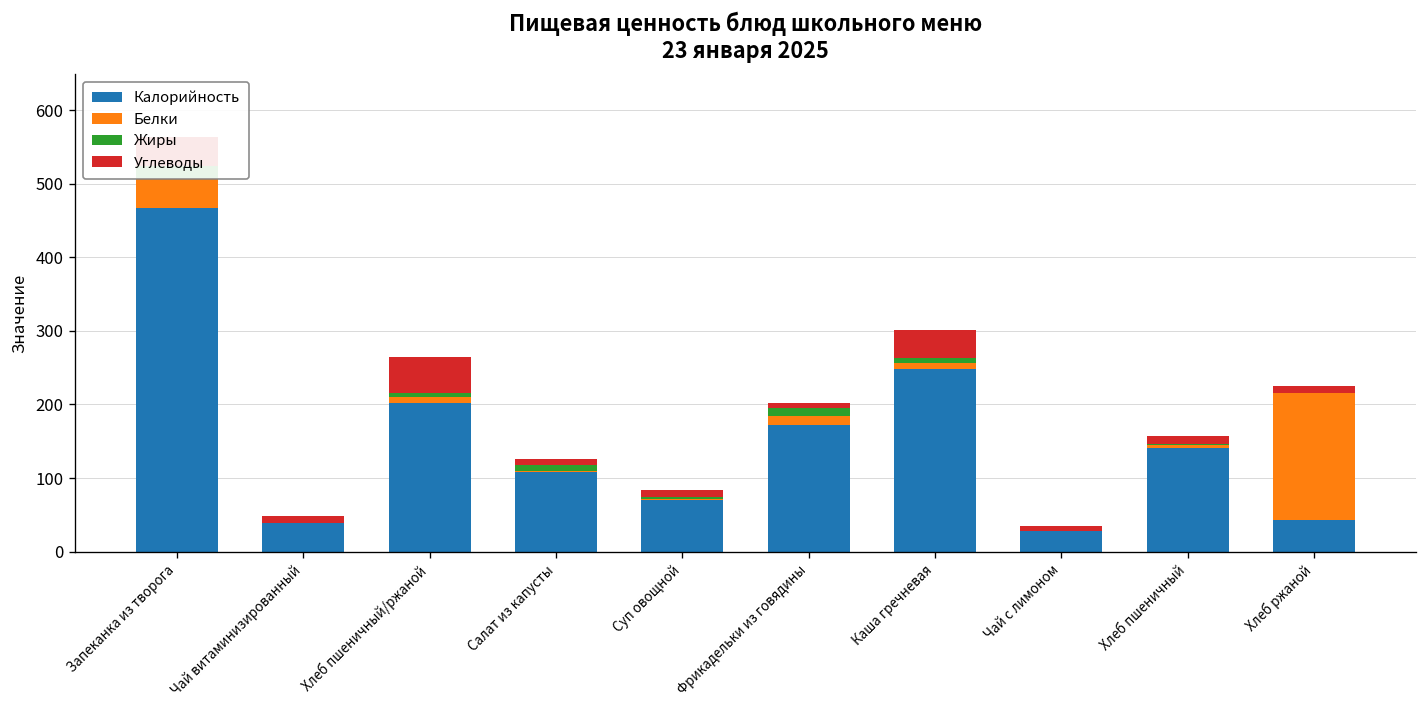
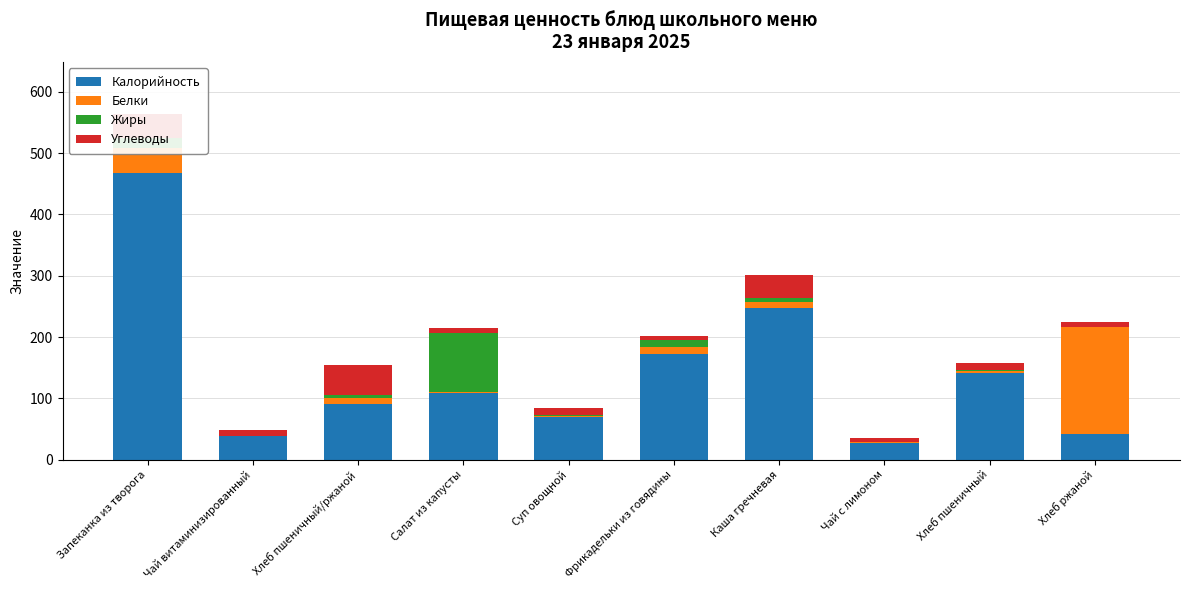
Калорийность, Хлеб пшеничный/ржаной: 200 -> 90
Жиры, Салат из капусты: 10 -> 100
